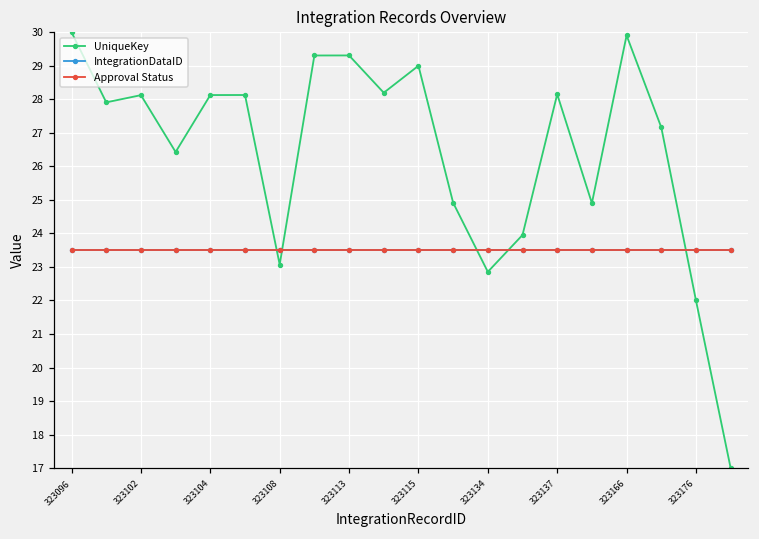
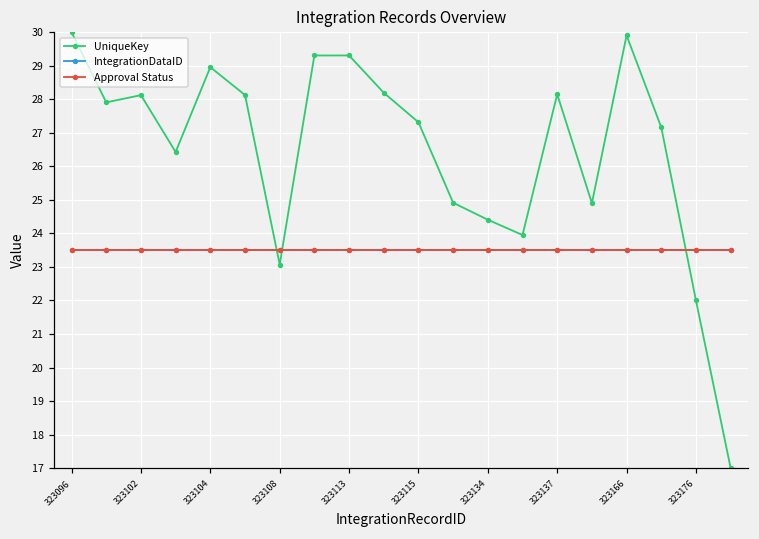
UniqueKey, 323104: 28.1 -> 29.0
UniqueKey, 323115: 29.0 -> 27.3
UniqueKey, 323134: 22.9 -> 24.4
